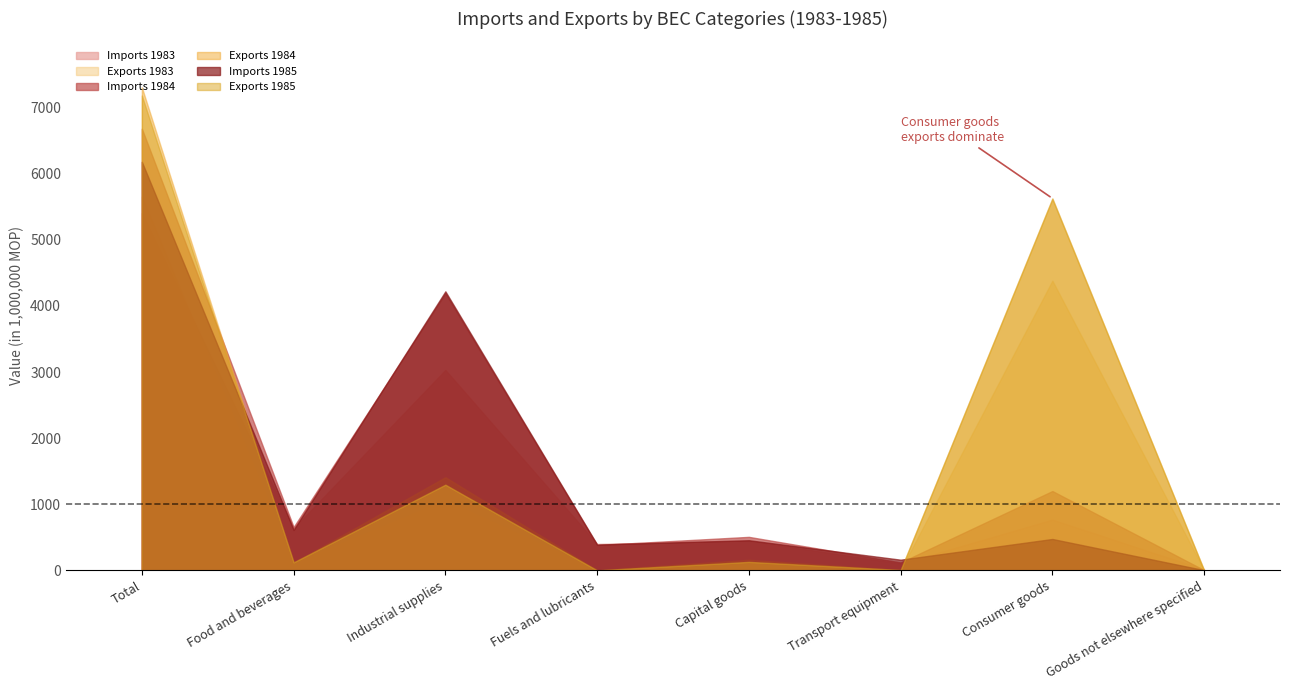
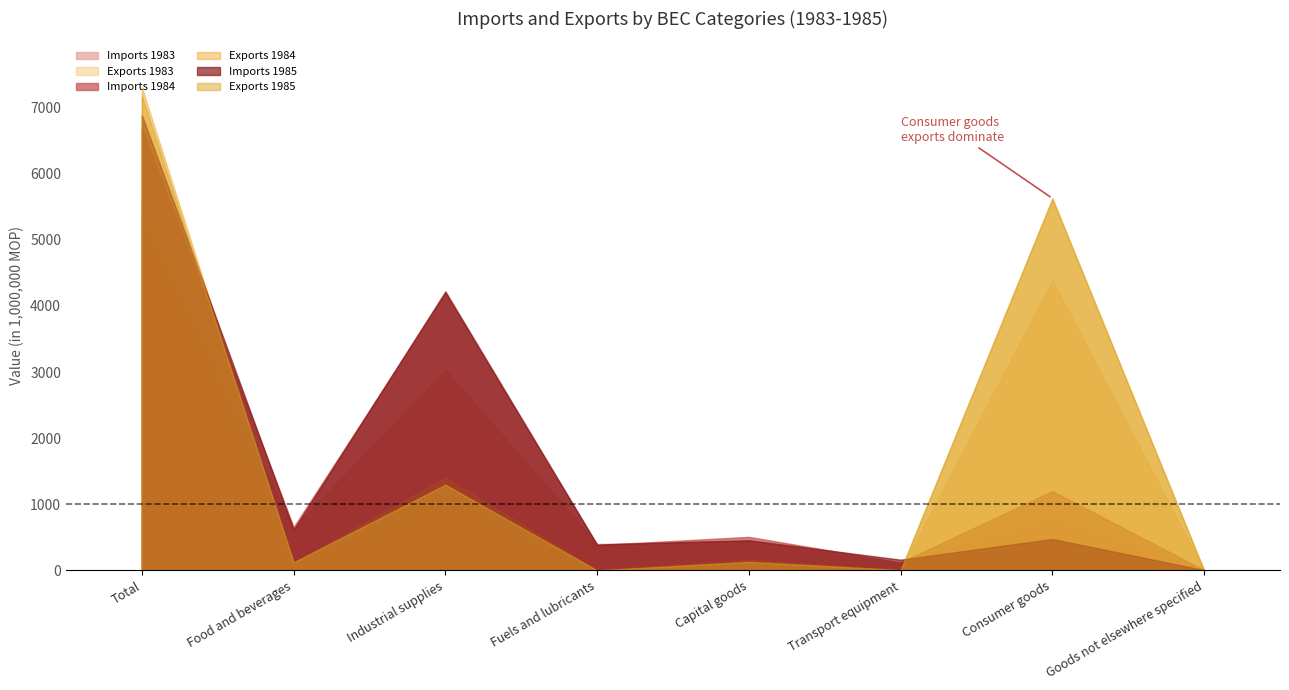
Imports 1985, Total: 6200 -> 6900
